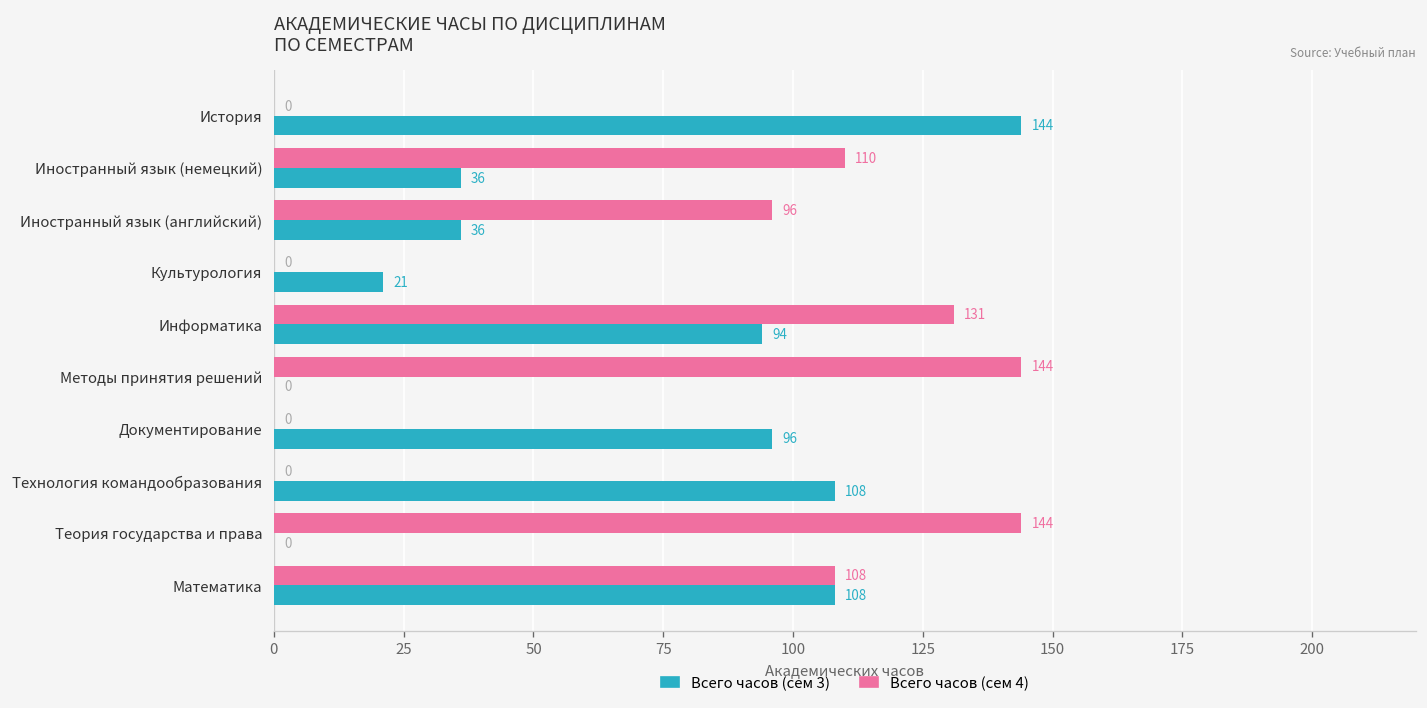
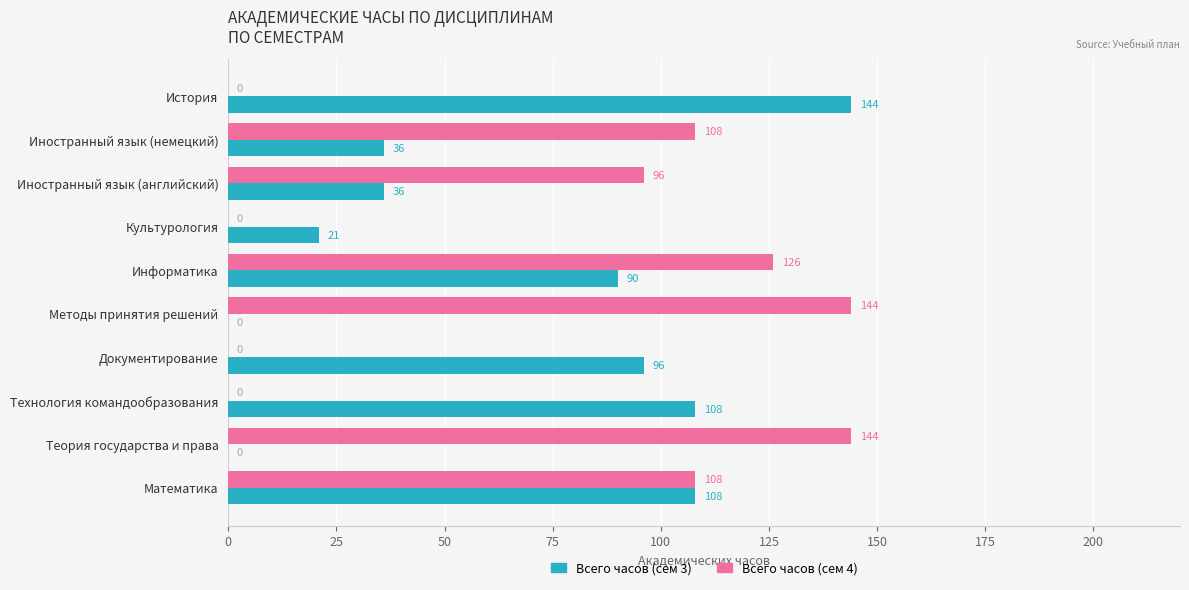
Всего часов (сем 4), Иностранный язык (немецкий): 110 -> 108
Всего часов (сем 4), Информатика: 131 -> 126
Всего часов (сем 3), Информатика: 94 -> 90
